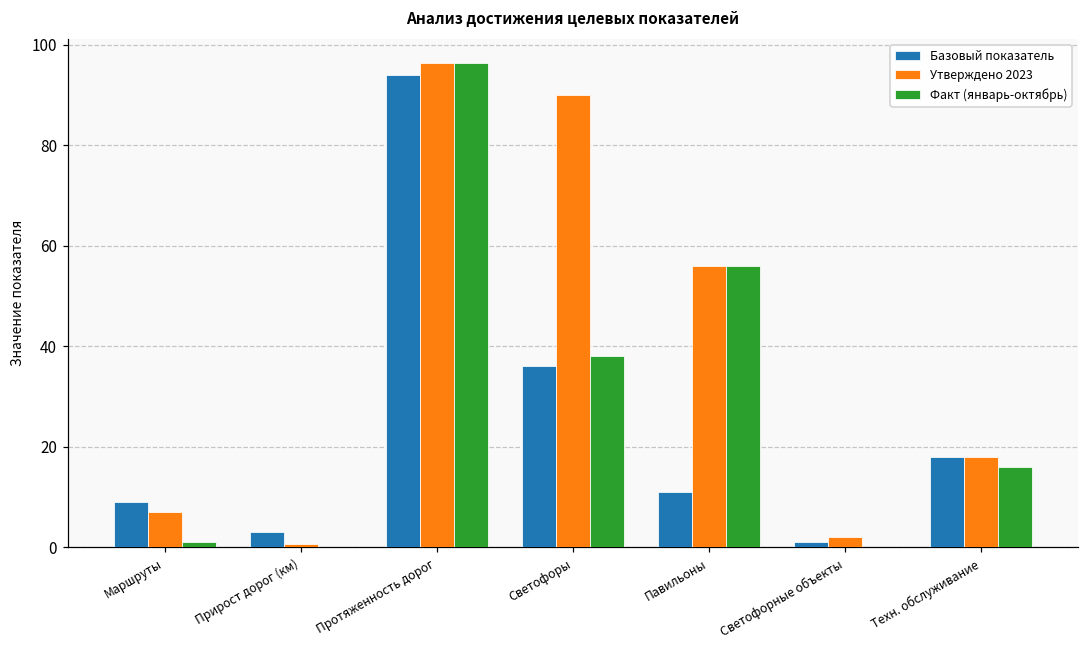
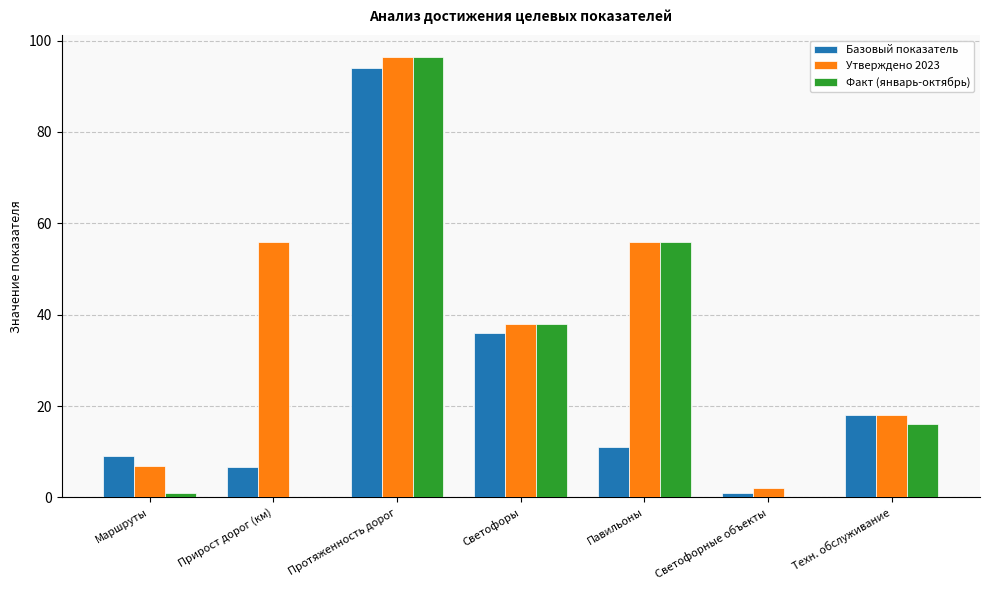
Базовый показатель, Прирост дорог (км): 3 -> 7
Утверждено 2023, Прирост дорог (км): 1 -> 56
Утверждено 2023, Светофоры: 90 -> 38
